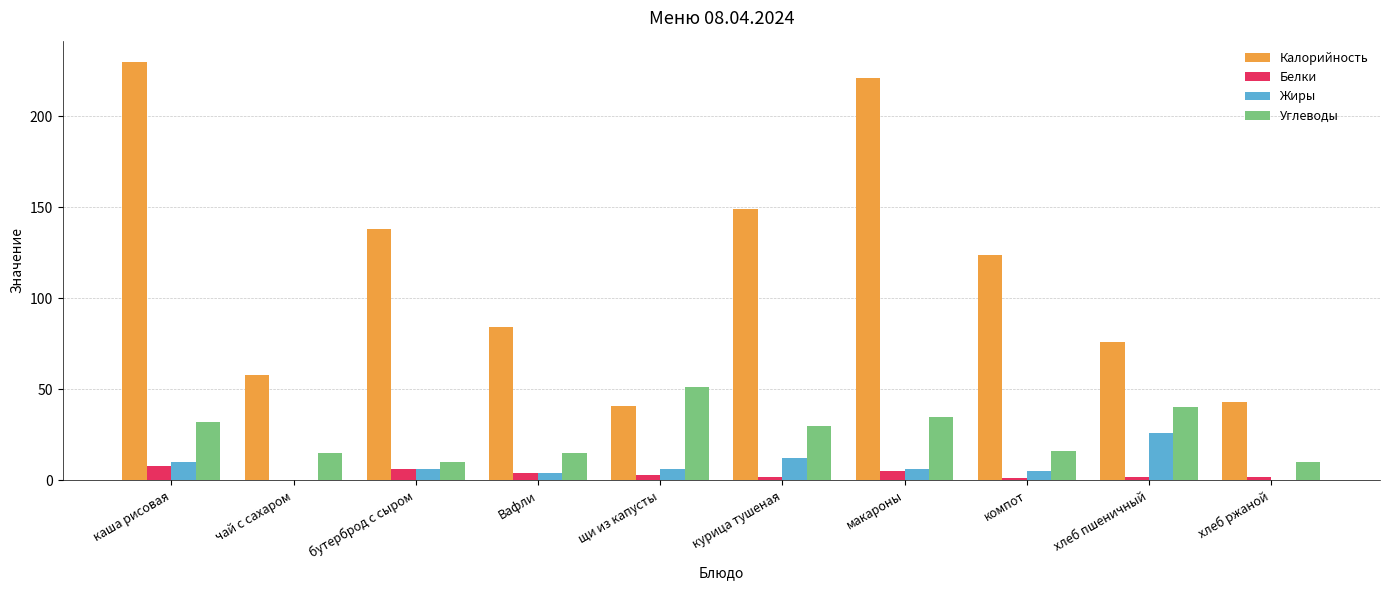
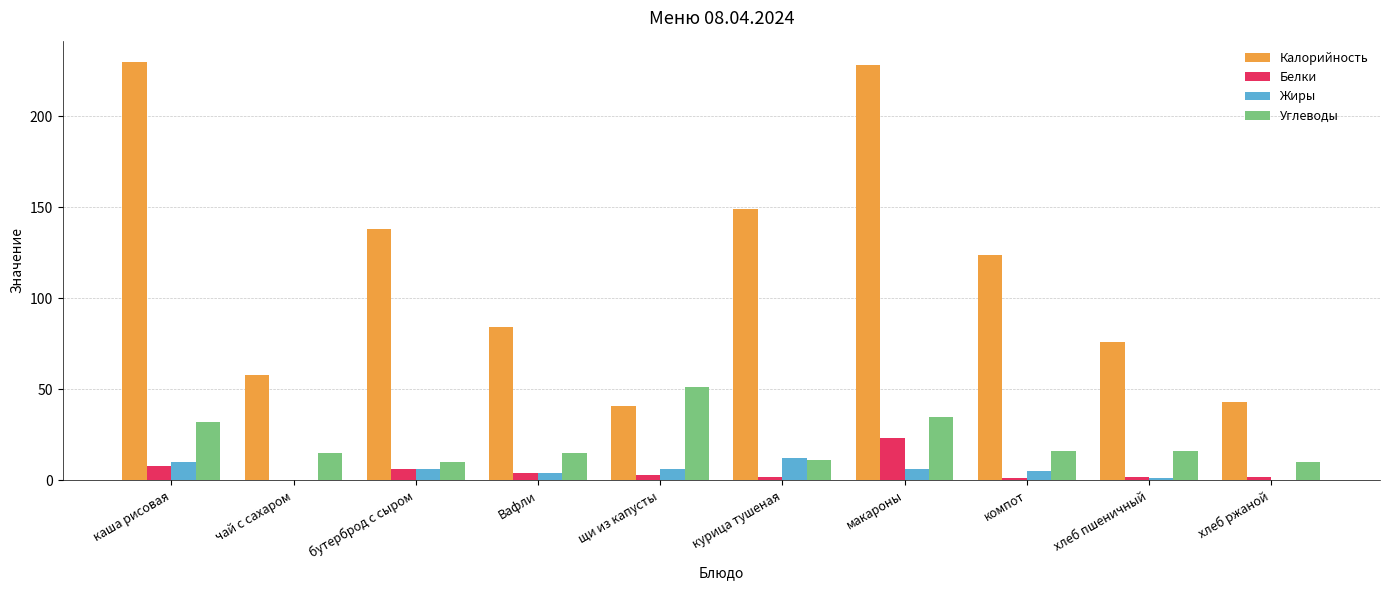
Углеводы, курица тушеная: 30 -> 11
Калорийность, макароны: 221 -> 228
Белки, макароны: 5 -> 23
Жиры, хлеб пшеничный: 26 -> 1
Углеводы, хлеб пшеничный: 40 -> 16
